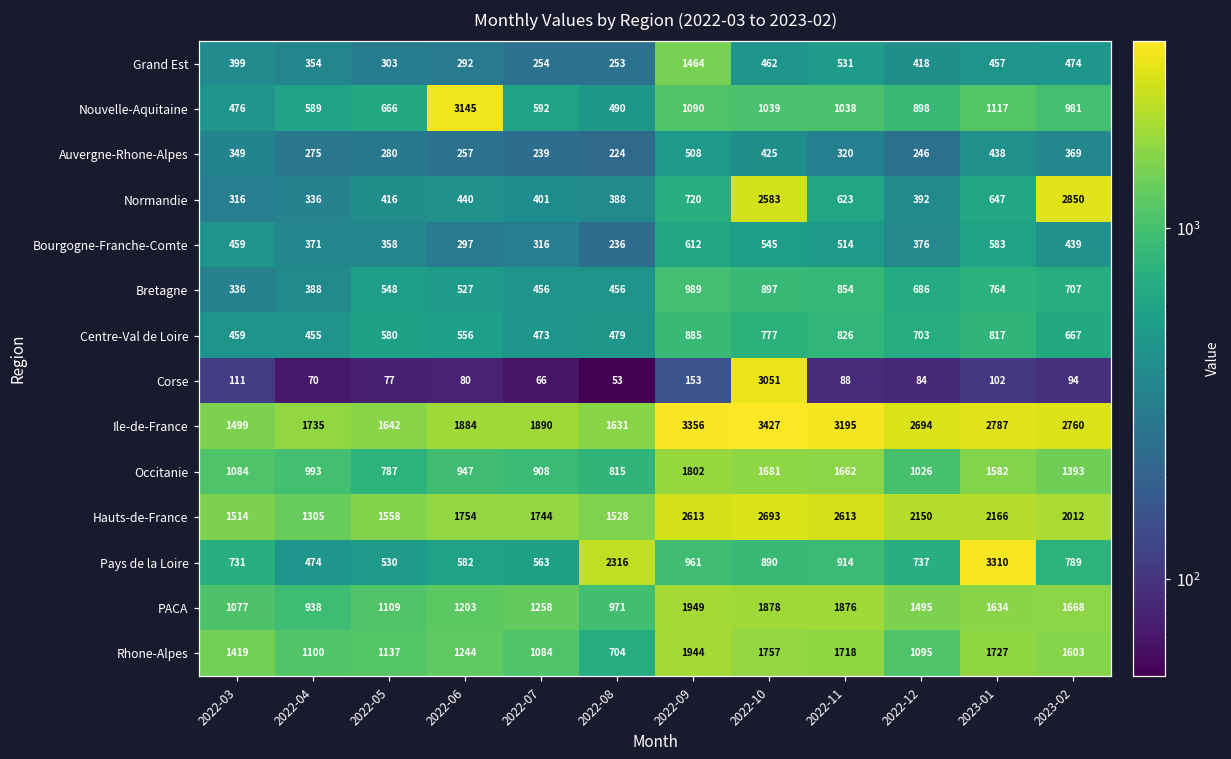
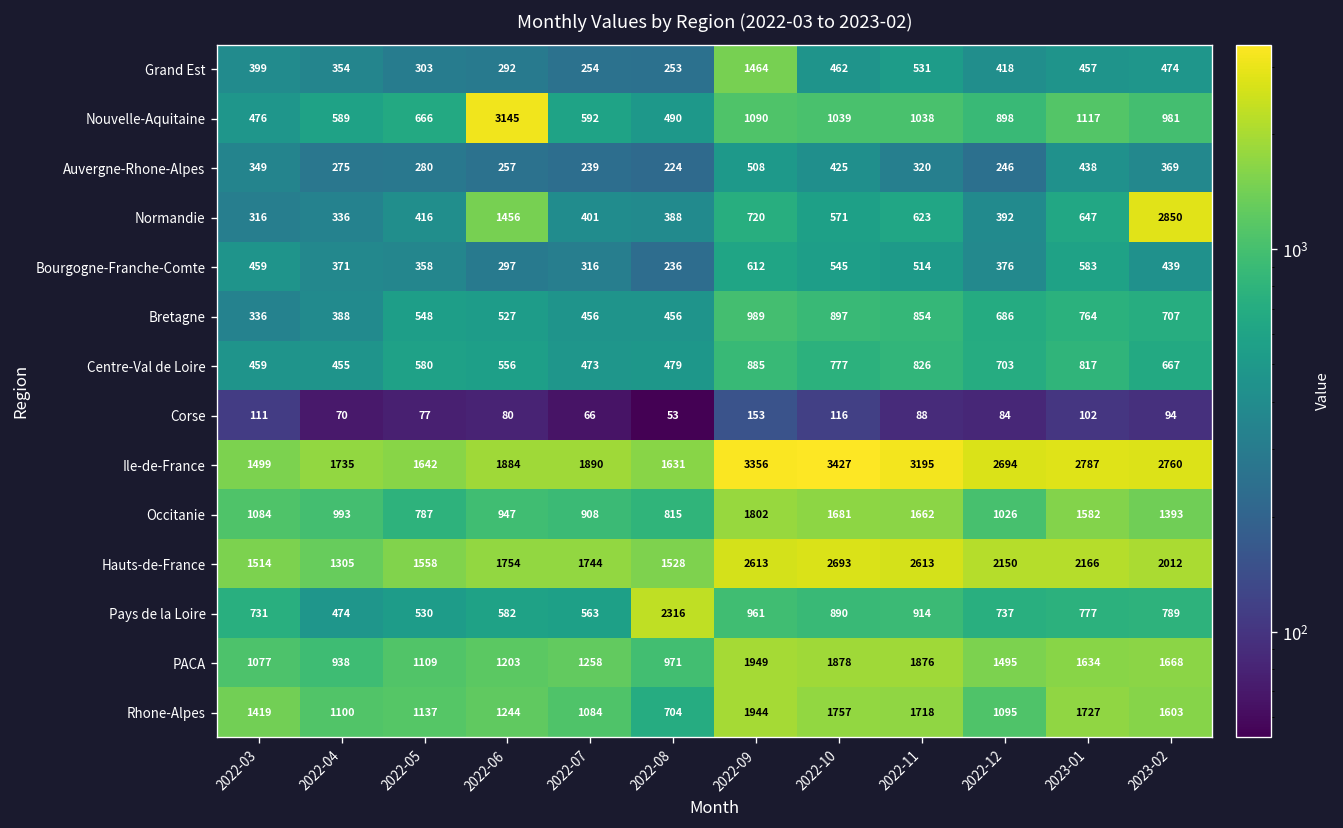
Normandie, 2022-06: 440 -> 1456
Normandie, 2022-10: 2583 -> 571
Corse, 2022-10: 3051 -> 116
Pays de la Loire, 2023-01: 3310 -> 777
